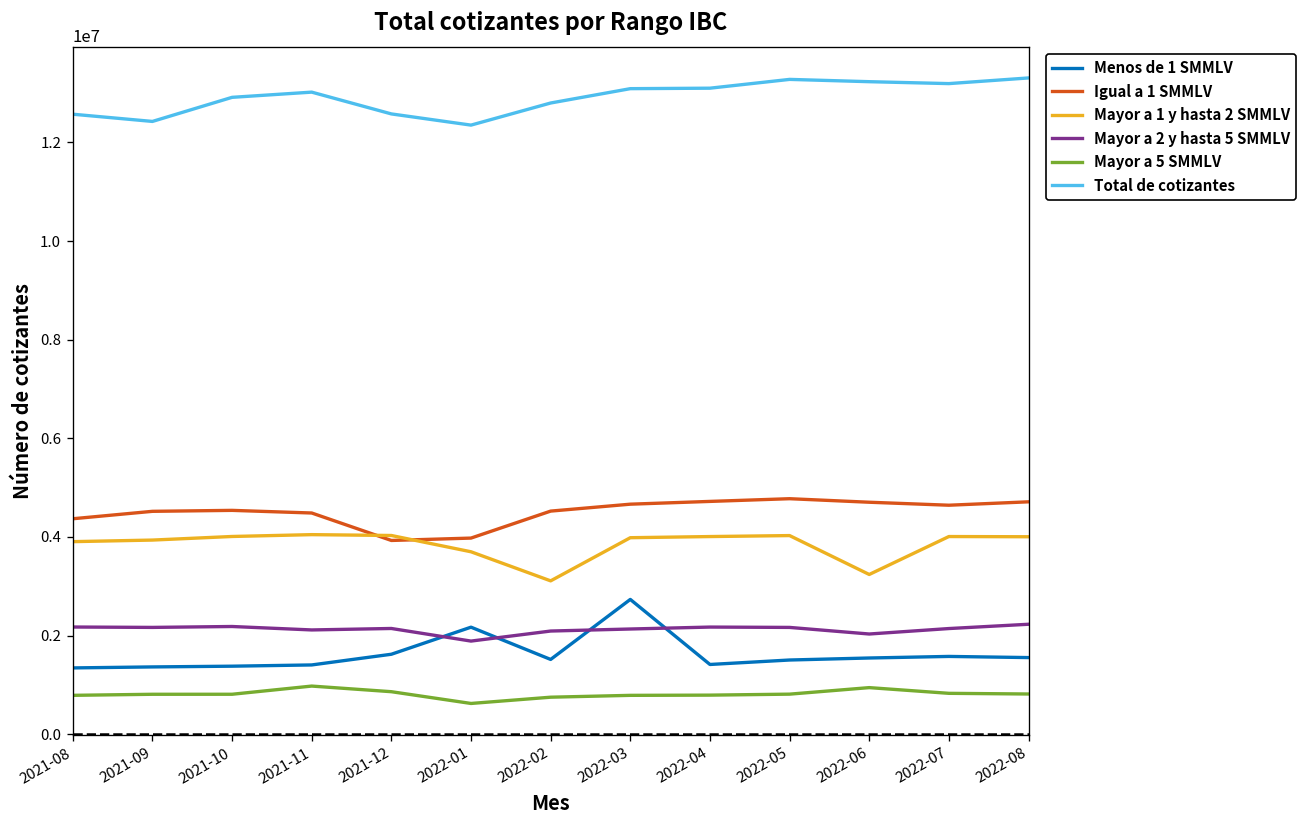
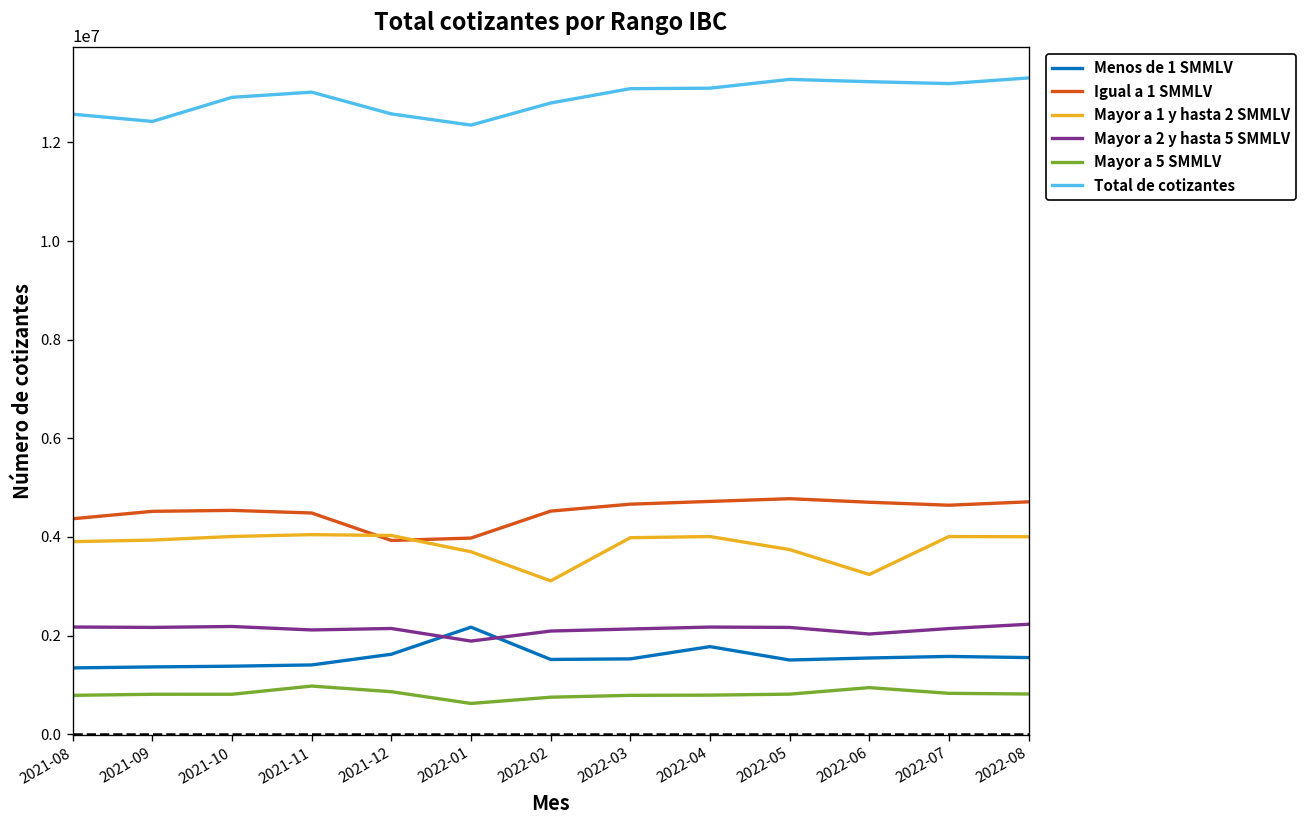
Menos de 1 SMMLV, 2022-03: 2700000 -> 1500000
Menos de 1 SMMLV, 2022-04: 1400000 -> 1800000
Mayor a 1 y hasta 2 SMMLV, 2022-05: 4000000 -> 3700000
